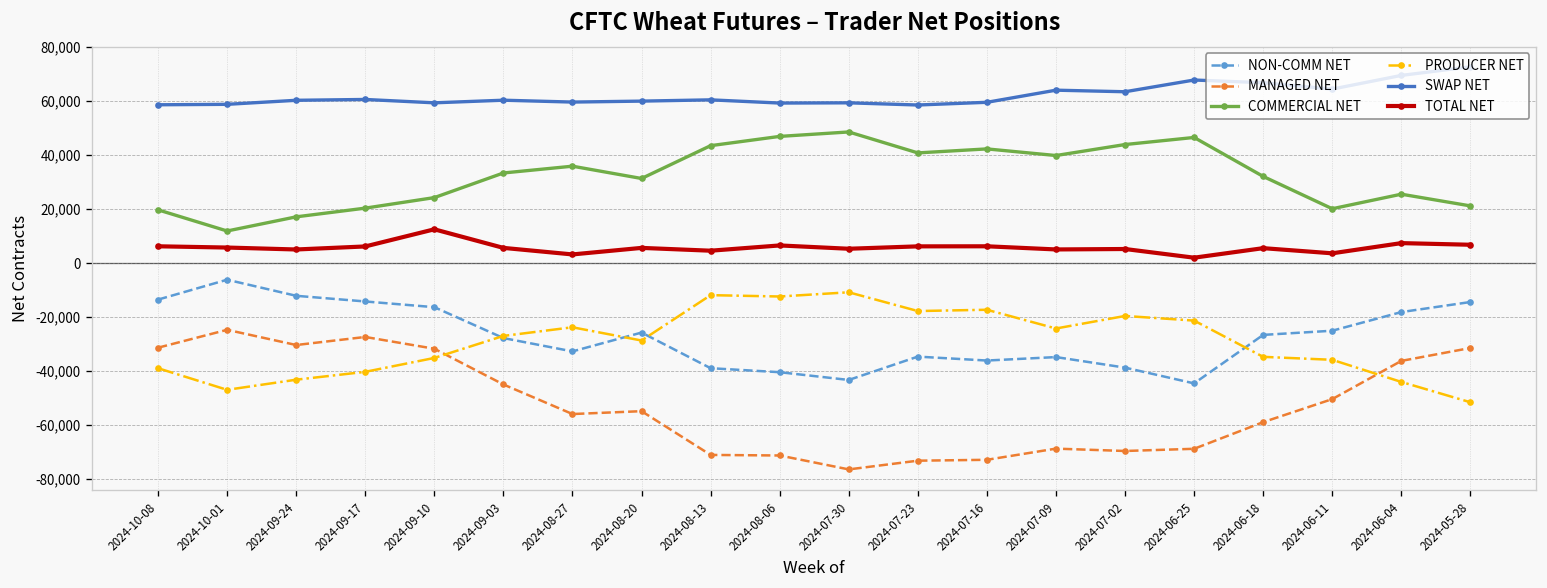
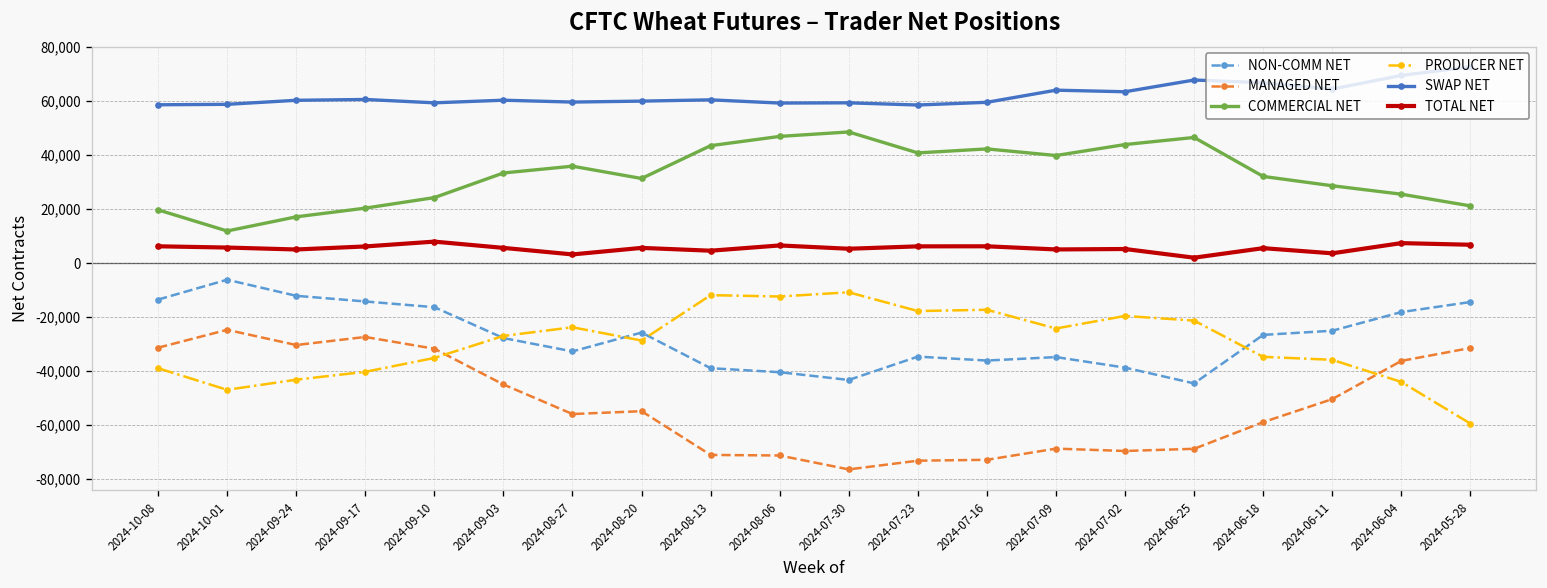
TOTAL NET, 2024-09-10: 13,000 -> 8,000
COMMERCIAL NET, 2024-06-11: 20,000 -> 29,000
PRODUCER NET, 2024-05-28: -52,000 -> -59,000
